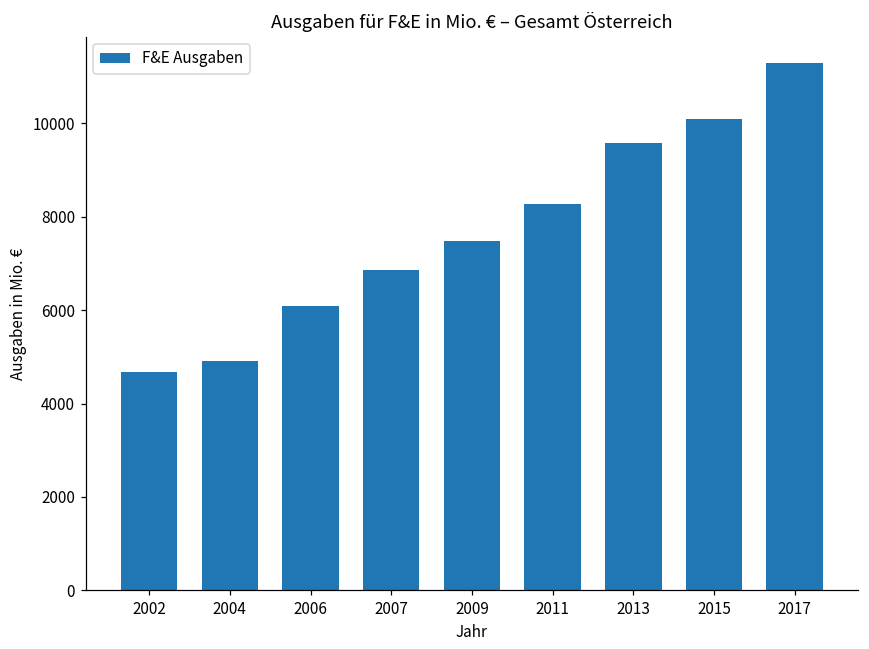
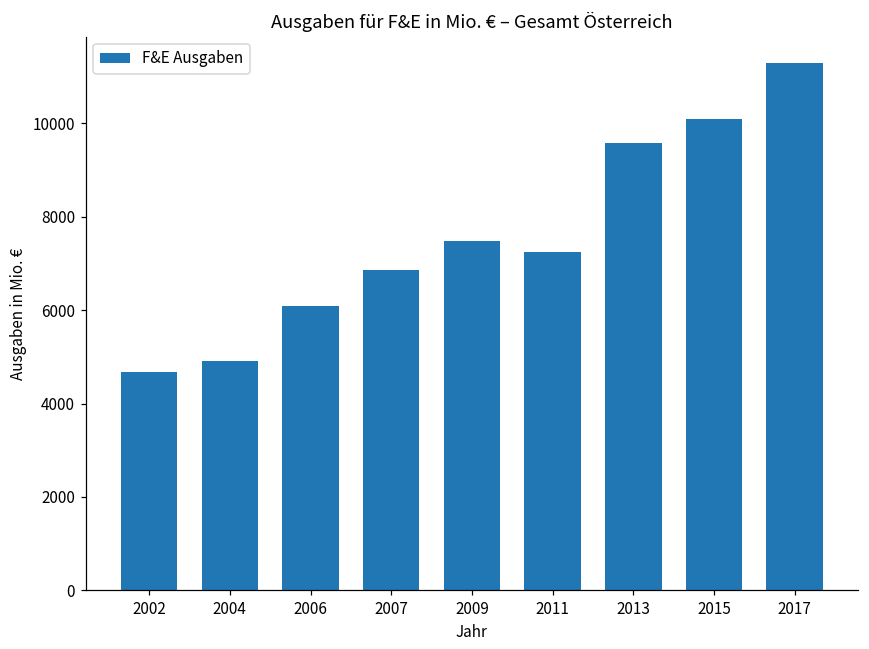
2011: 8300 -> 7200
